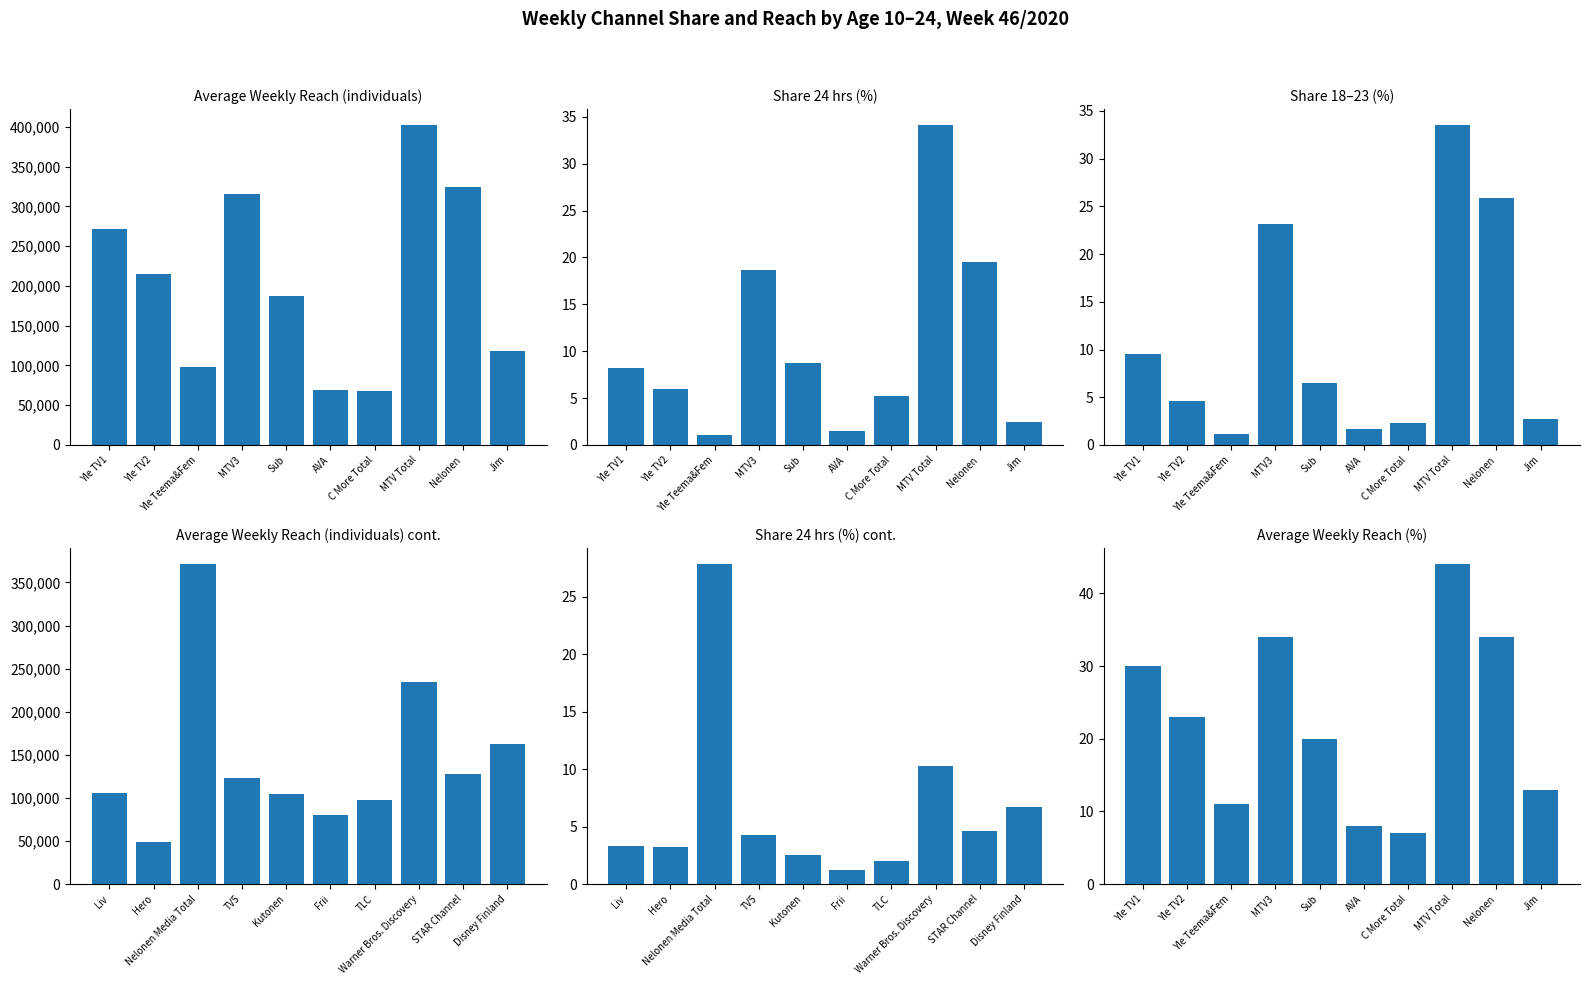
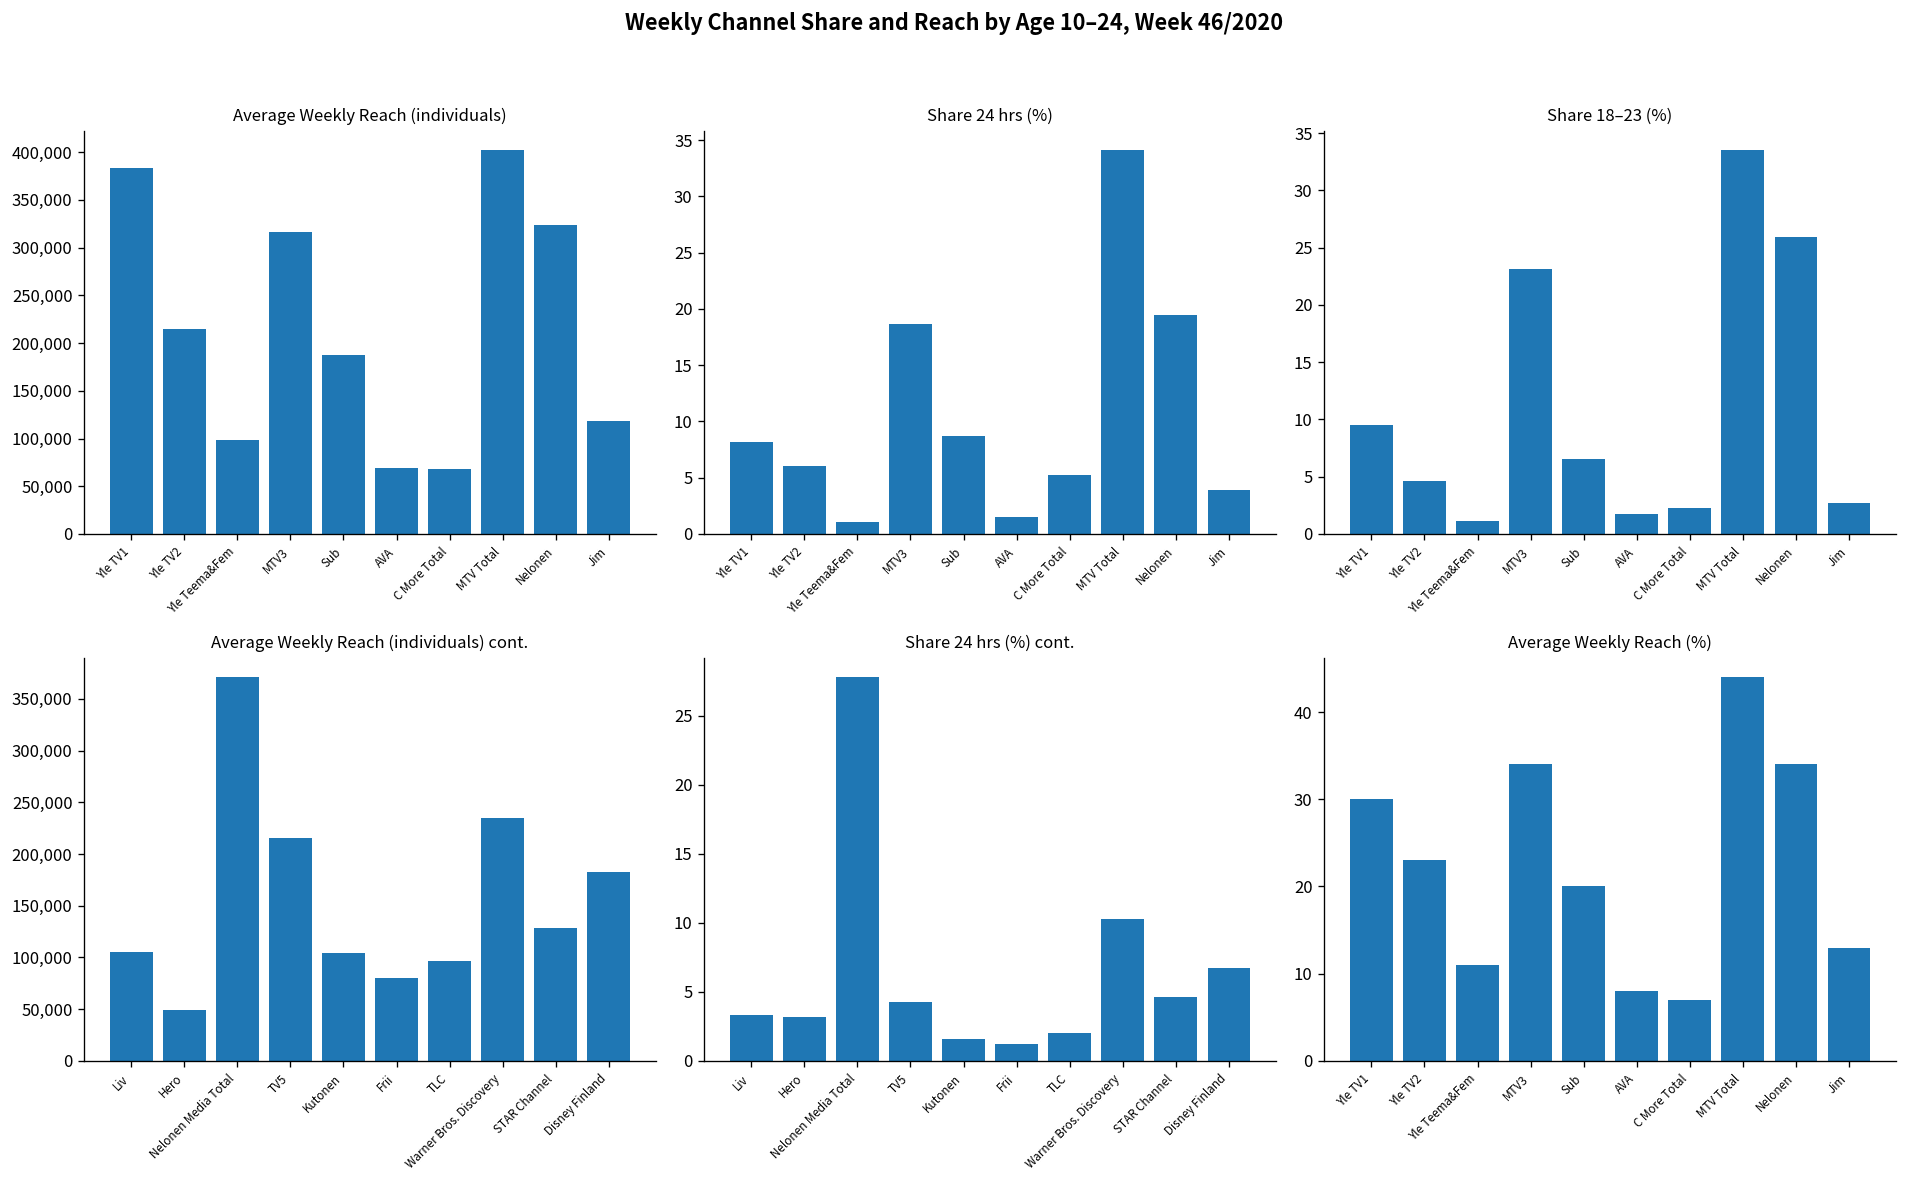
Average Weekly Reach (individuals), Yle TV1: 270,000 -> 380,000
Share 24 hrs (%), Jim: 2 -> 4
Average Weekly Reach (individuals) cont., TV5: 120,000 -> 220,000
Average Weekly Reach (individuals) cont., Disney Finland: 160,000 -> 180,000
Share 24 hrs (%) cont., Kutonen: 2.5 -> 1.6
